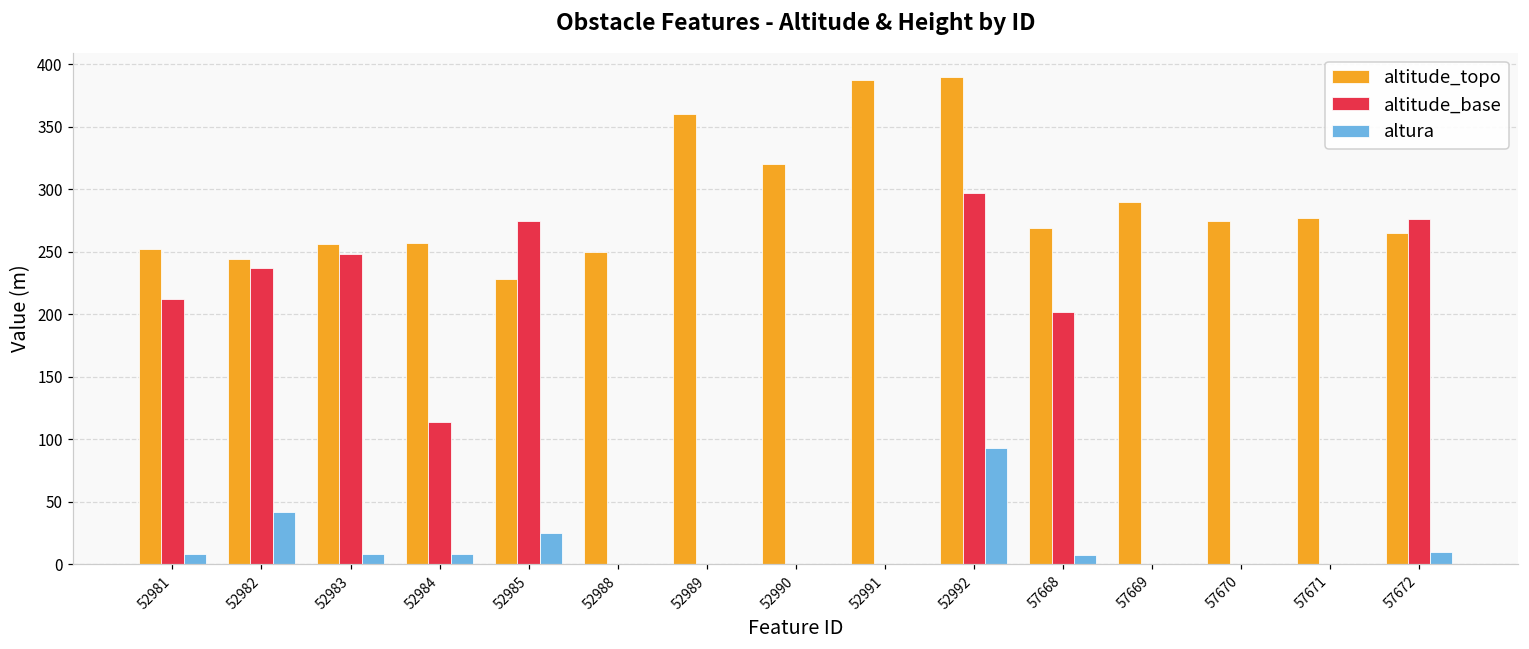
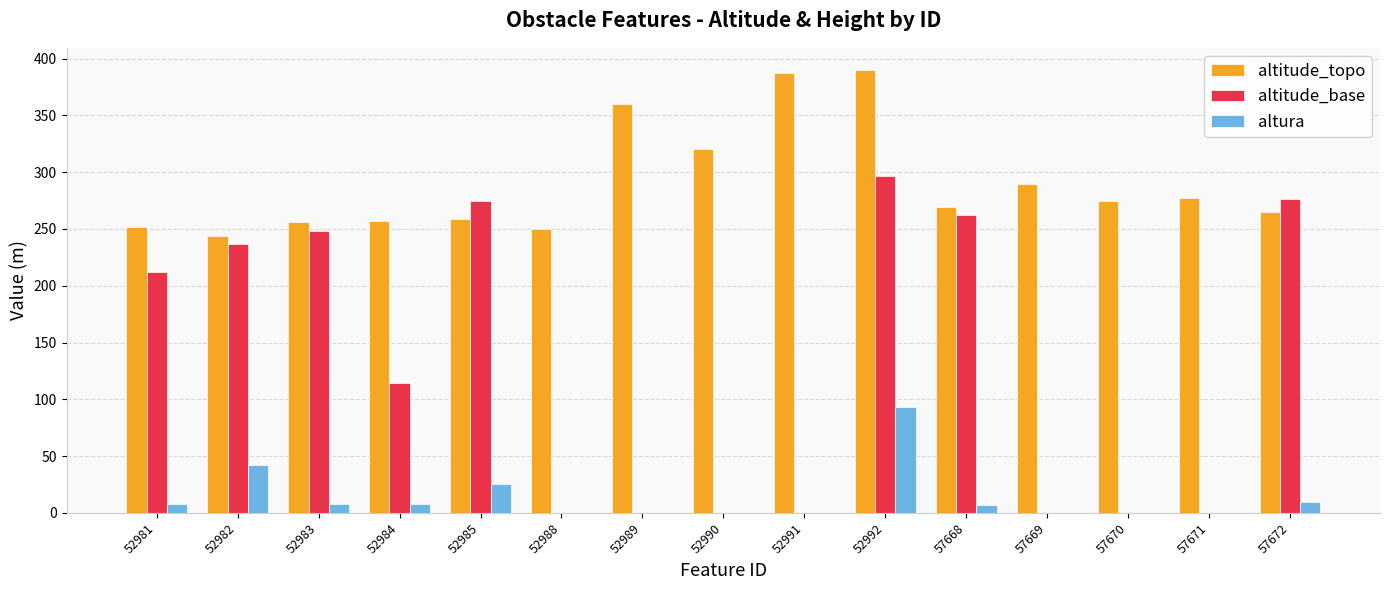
altitude_topo, 52985: 228 -> 259
altitude_base, 57668: 202 -> 262
